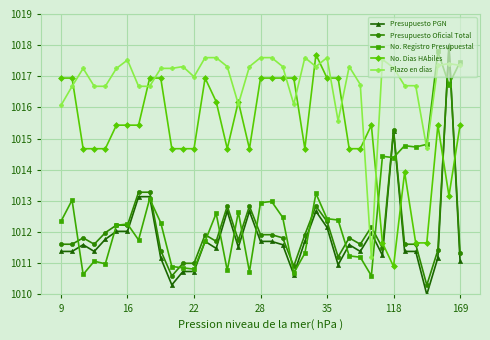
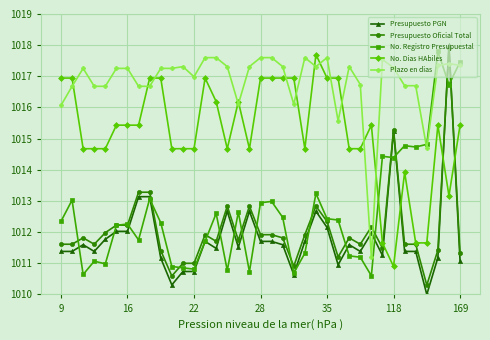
Plazo en dias, 16: 1017.5 -> 1017.3
